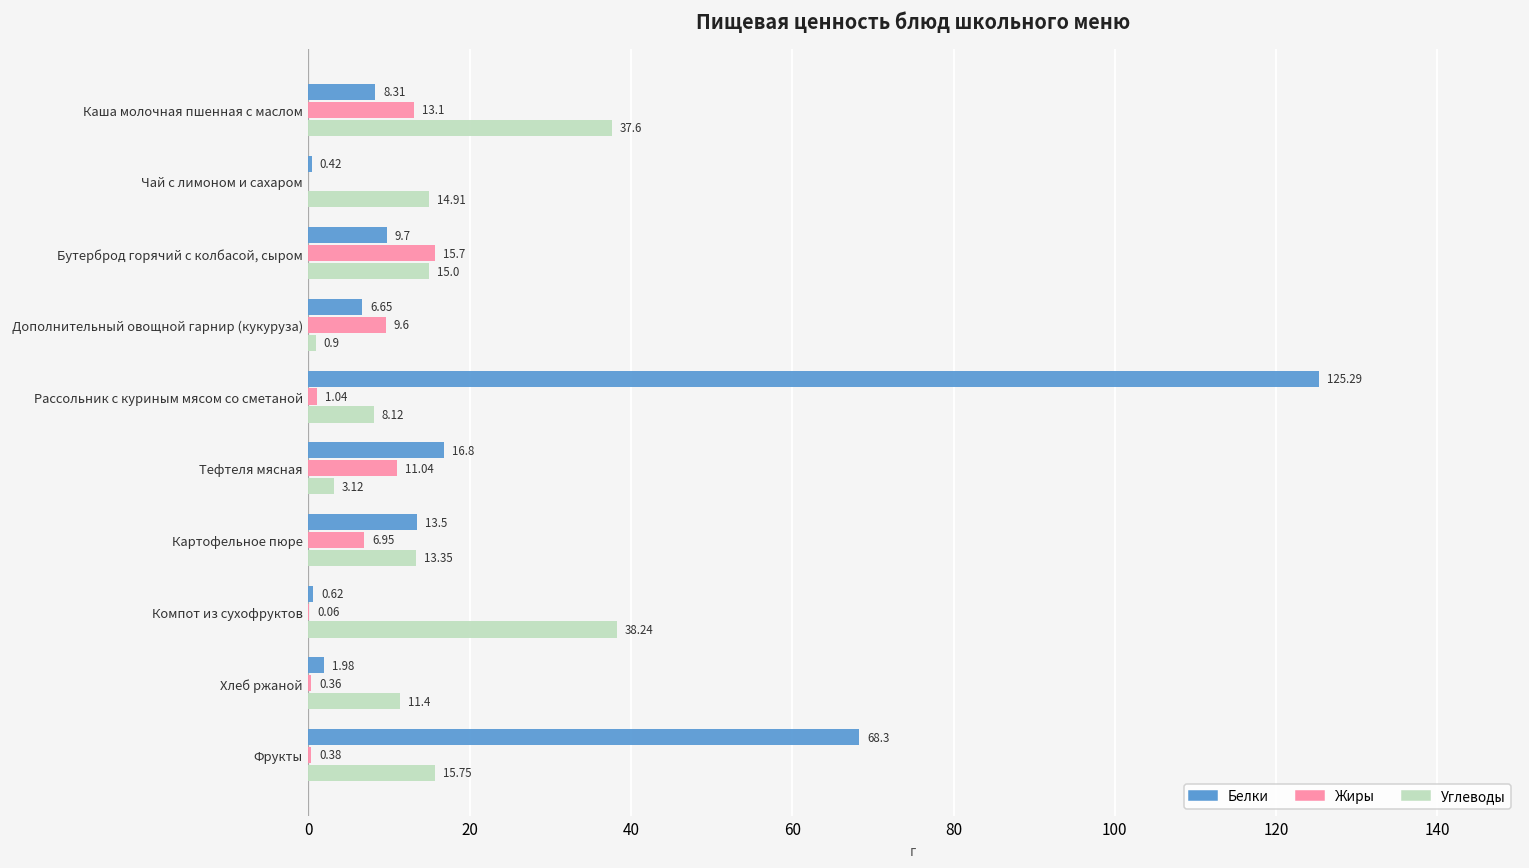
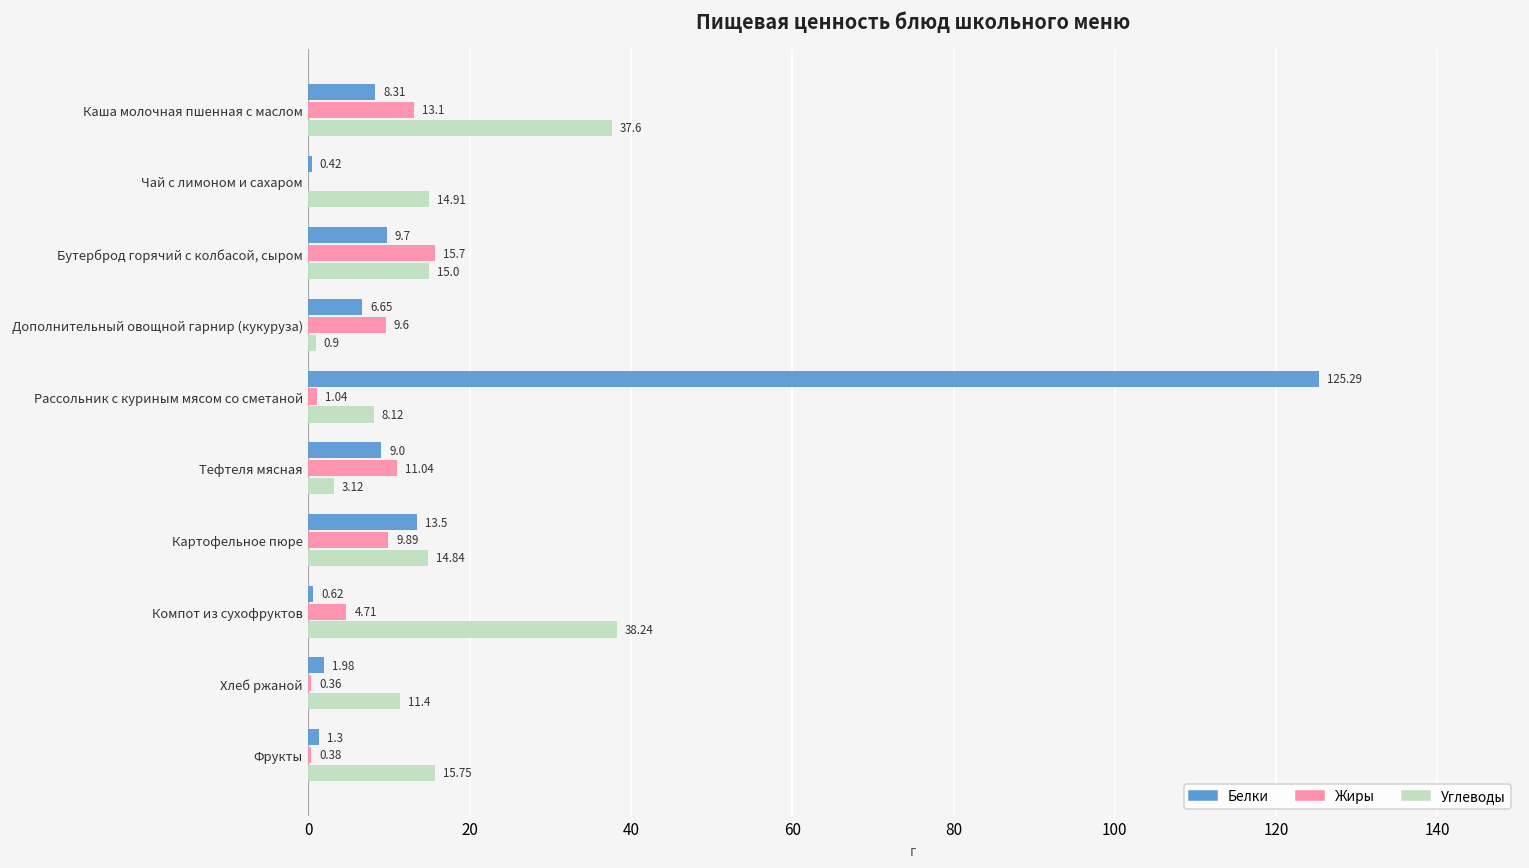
Белки, Тефтеля мясная: 16.8 -> 9.0
Жиры, Картофельное пюре: 6.95 -> 9.89
Углеводы, Картофельное пюре: 13.35 -> 14.84
Жиры, Компот из сухофруктов: 0.06 -> 4.71
Белки, Фрукты: 68.3 -> 1.3
